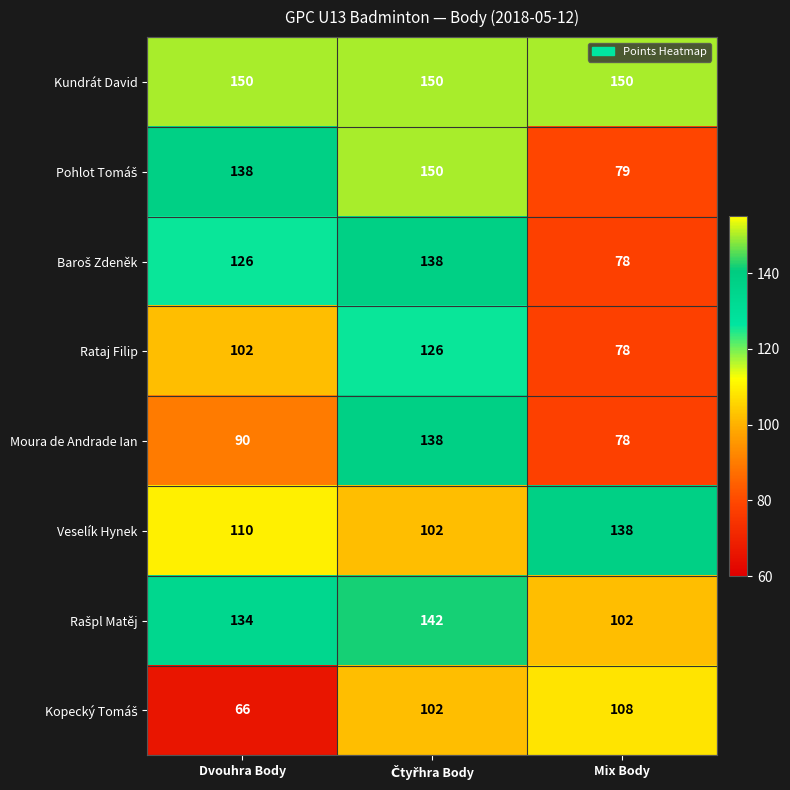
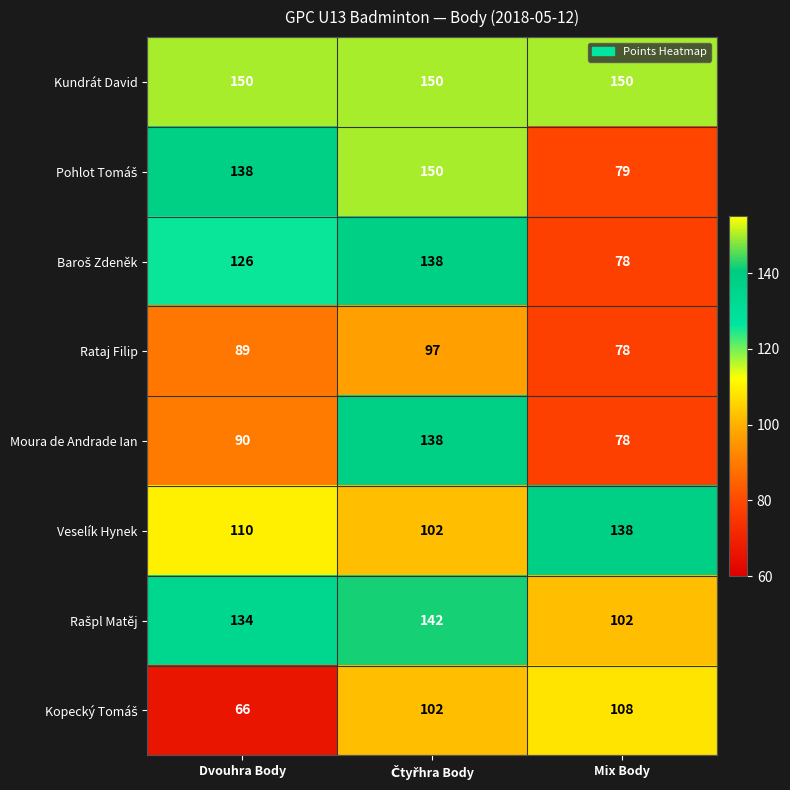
Rataj Filip, Dvouhra Body: 102 -> 89
Rataj Filip, Čtyřhra Body: 126 -> 97
